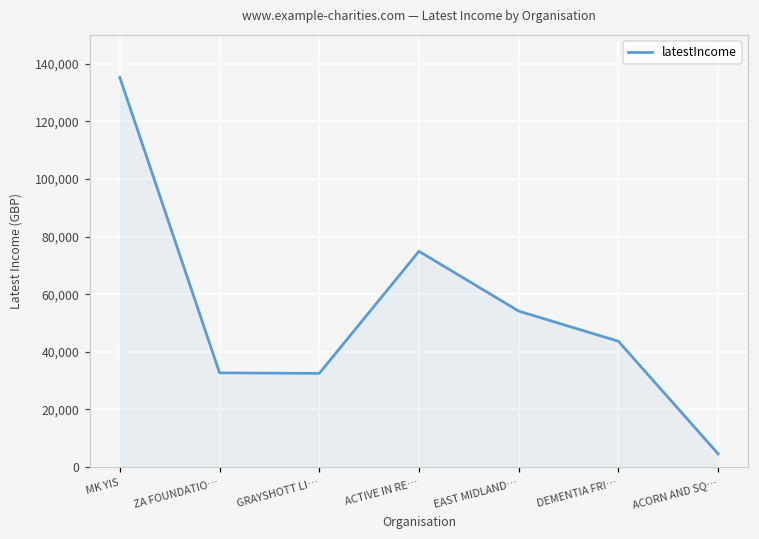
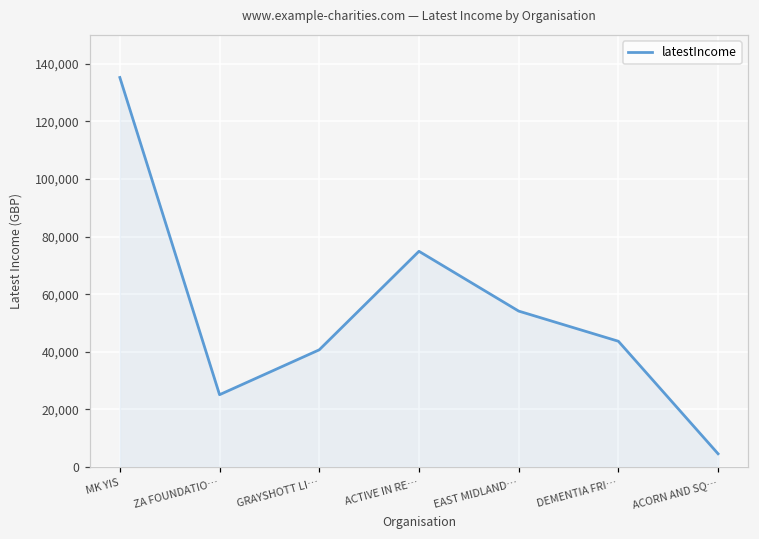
ZA FOUNDATIO…: 33,000 -> 25,000
GRAYSHOTT LI…: 32,000 -> 41,000
